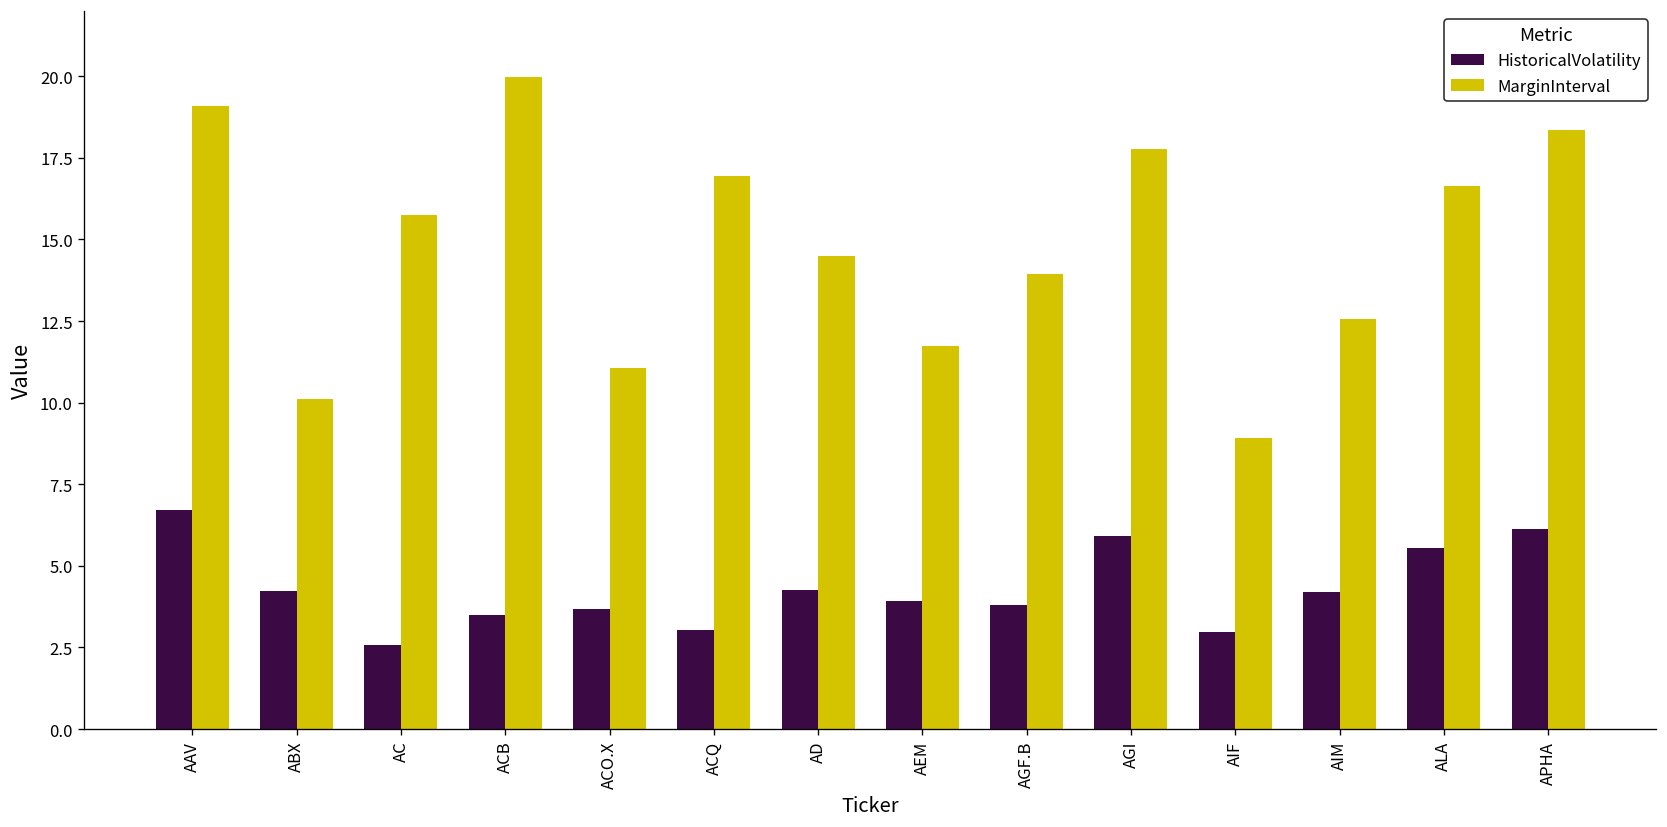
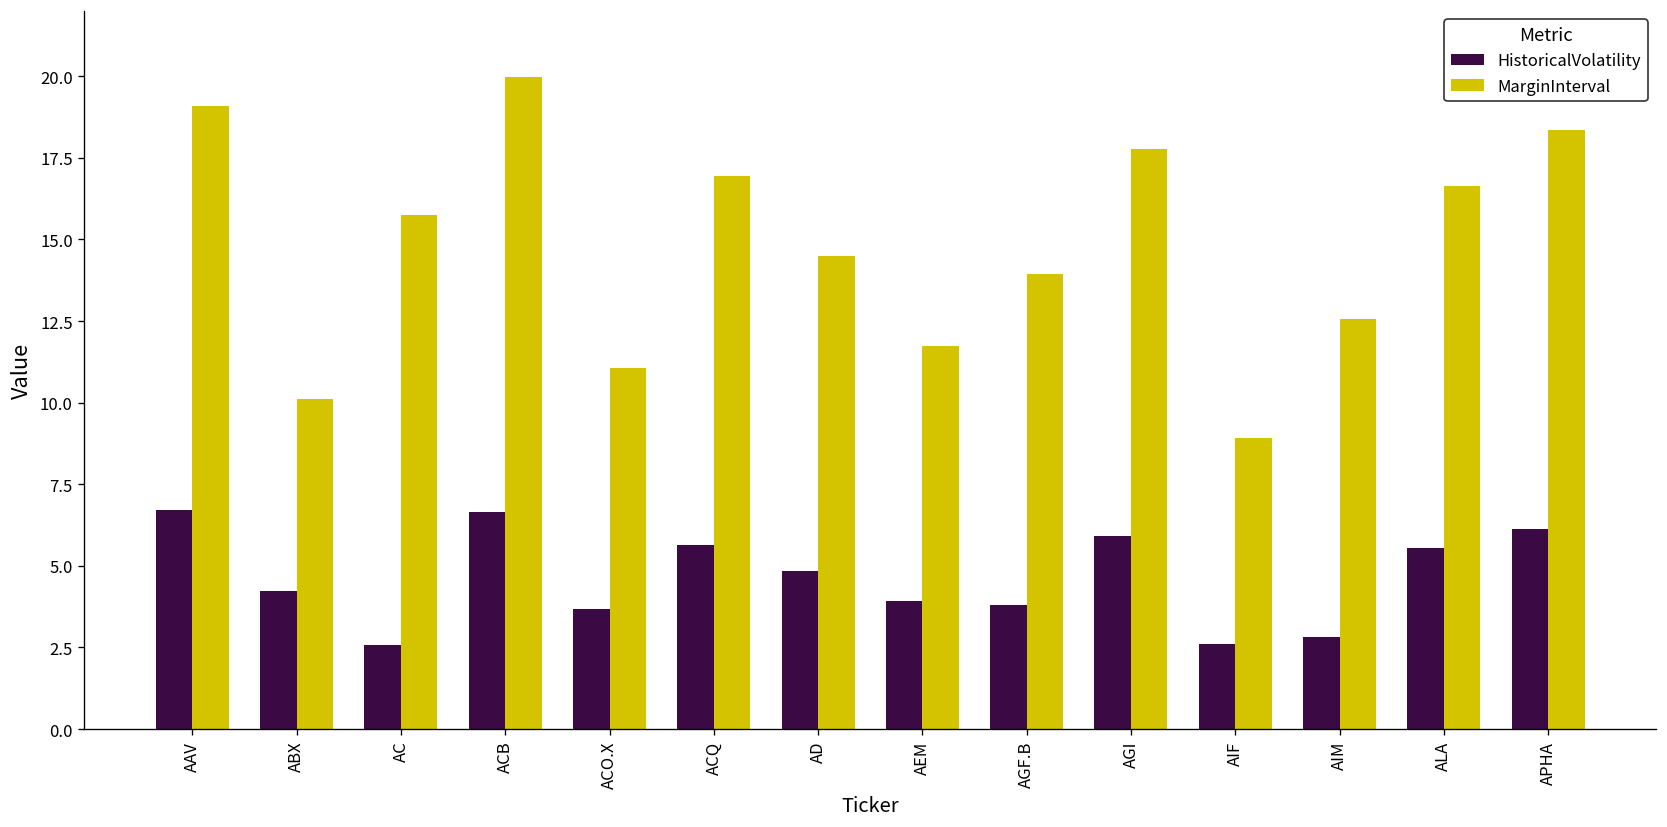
HistoricalVolatility, ACB: 3.5 -> 6.7
HistoricalVolatility, ACQ: 3.0 -> 5.6
HistoricalVolatility, AD: 4.3 -> 4.8
HistoricalVolatility, AIF: 3.0 -> 2.6
HistoricalVolatility, AIM: 4.2 -> 2.8
